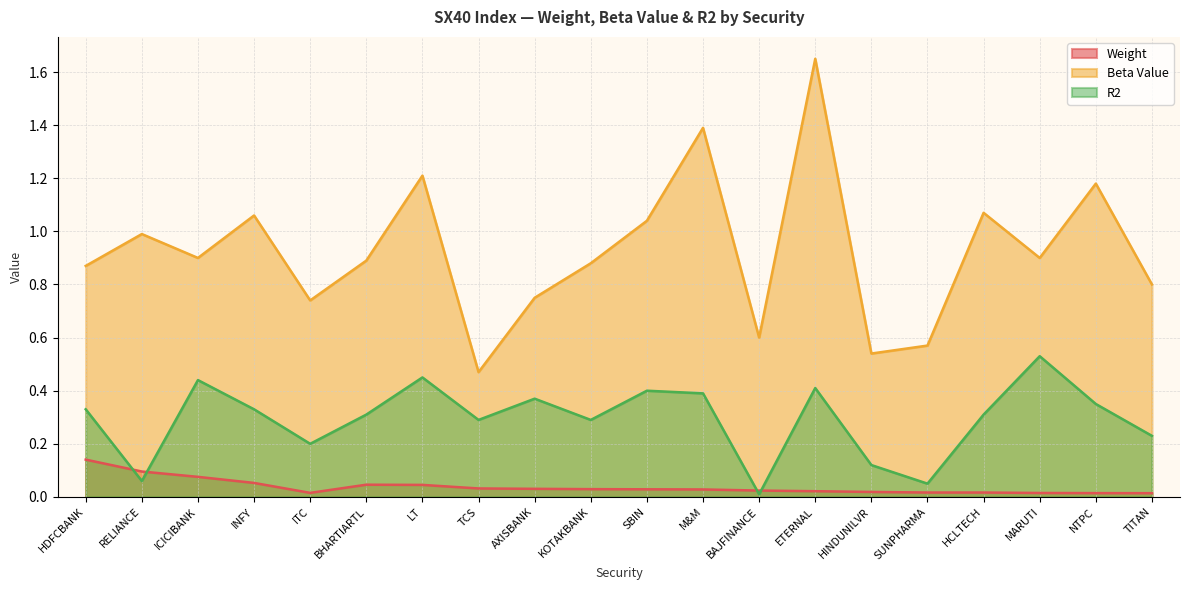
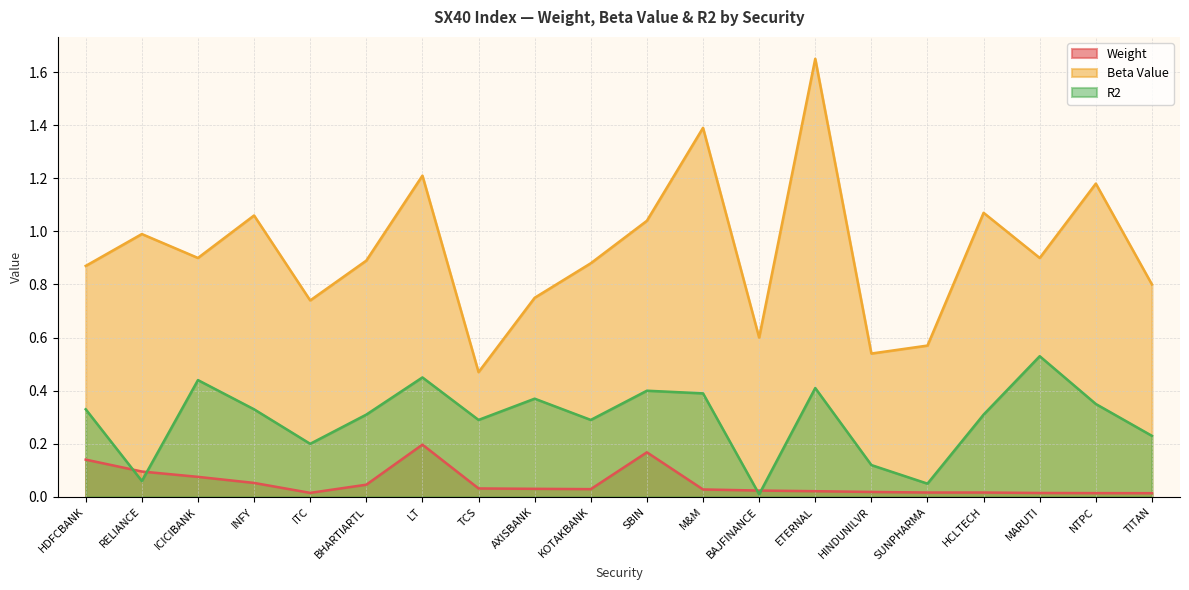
Weight, LT: 0.05 -> 0.20
Weight, SBIN: 0.03 -> 0.17
